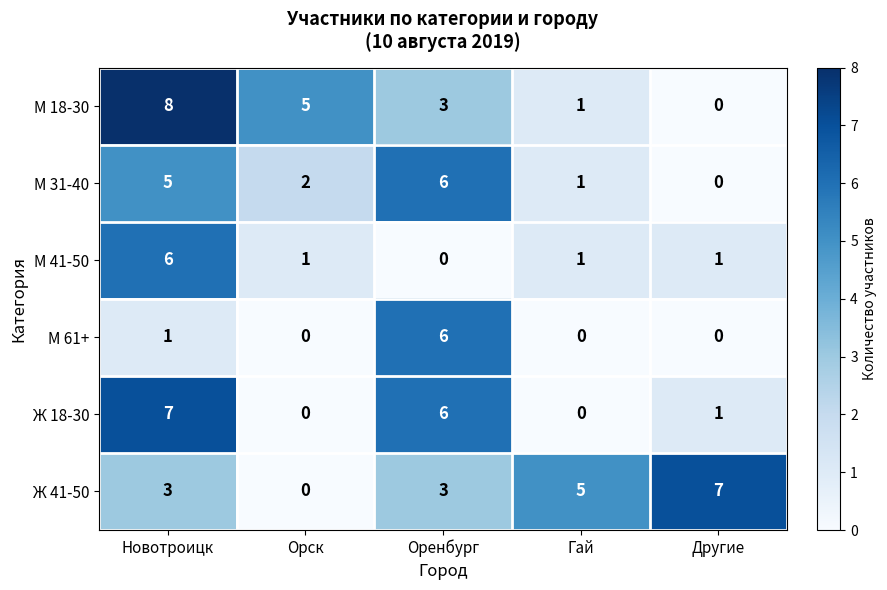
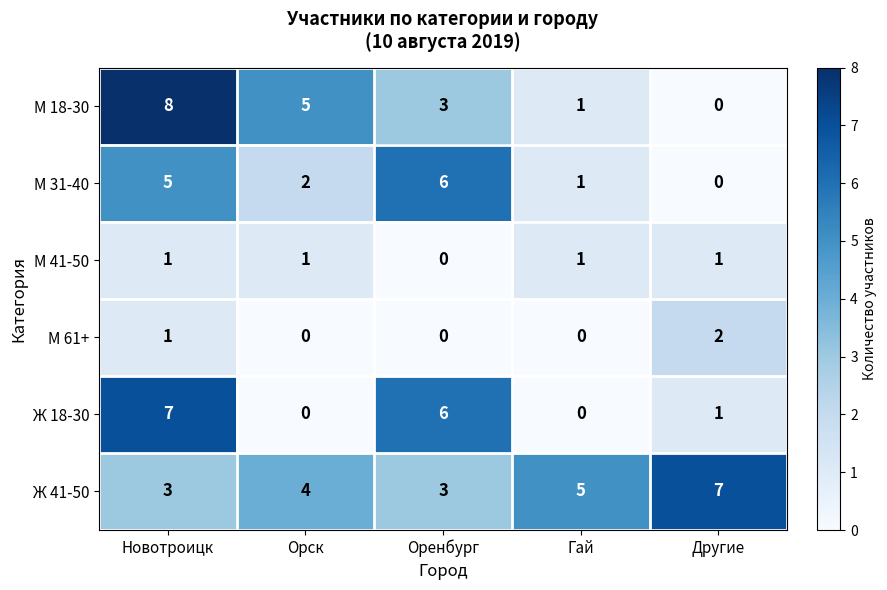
М 41-50, Новотроицк: 6 -> 1
М 61+, Оренбург: 6 -> 0
М 61+, Другие: 0 -> 2
Ж 41-50, Орск: 0 -> 4
